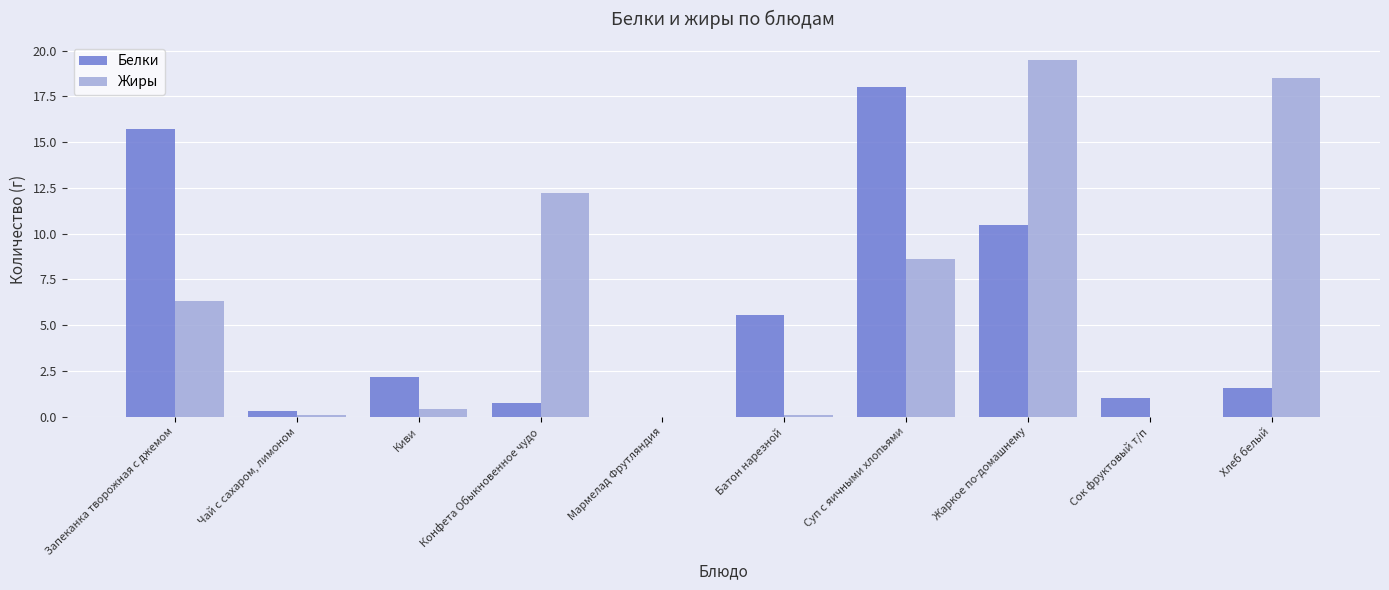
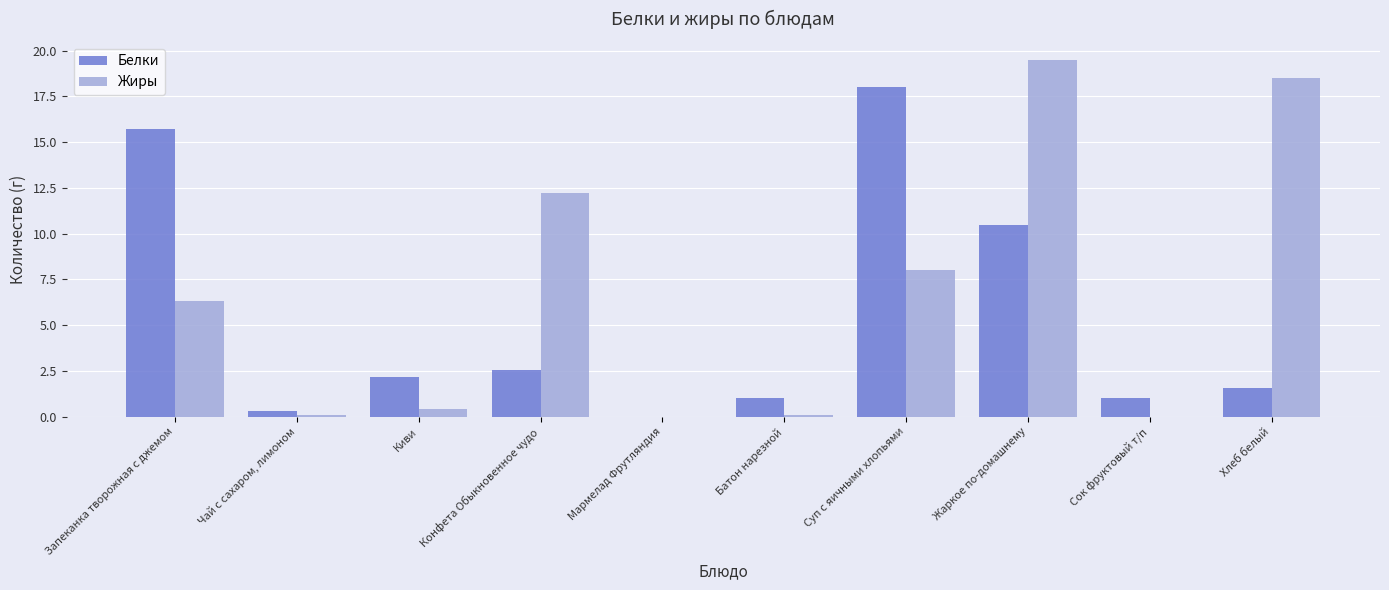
Белки, Конфета Обыкновенное чудо: 0.8 -> 2.6
Белки, Батон нарезной: 5.6 -> 1.0
Жиры, Суп с яичными хлопьями: 8.6 -> 8.0
